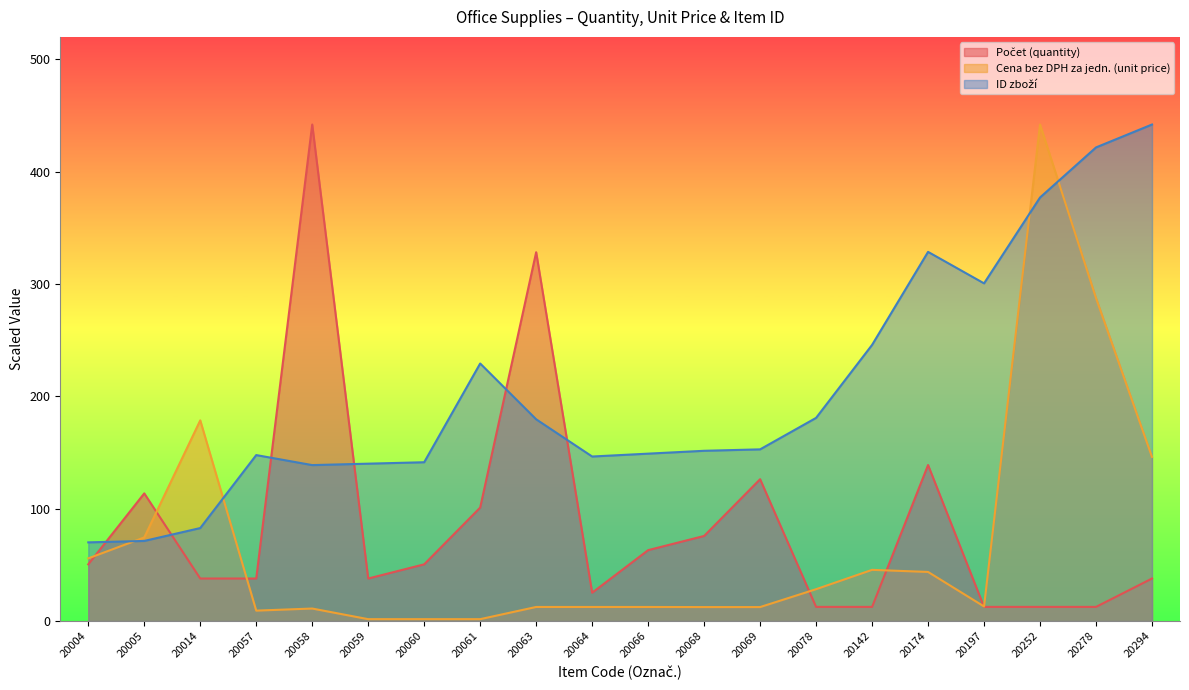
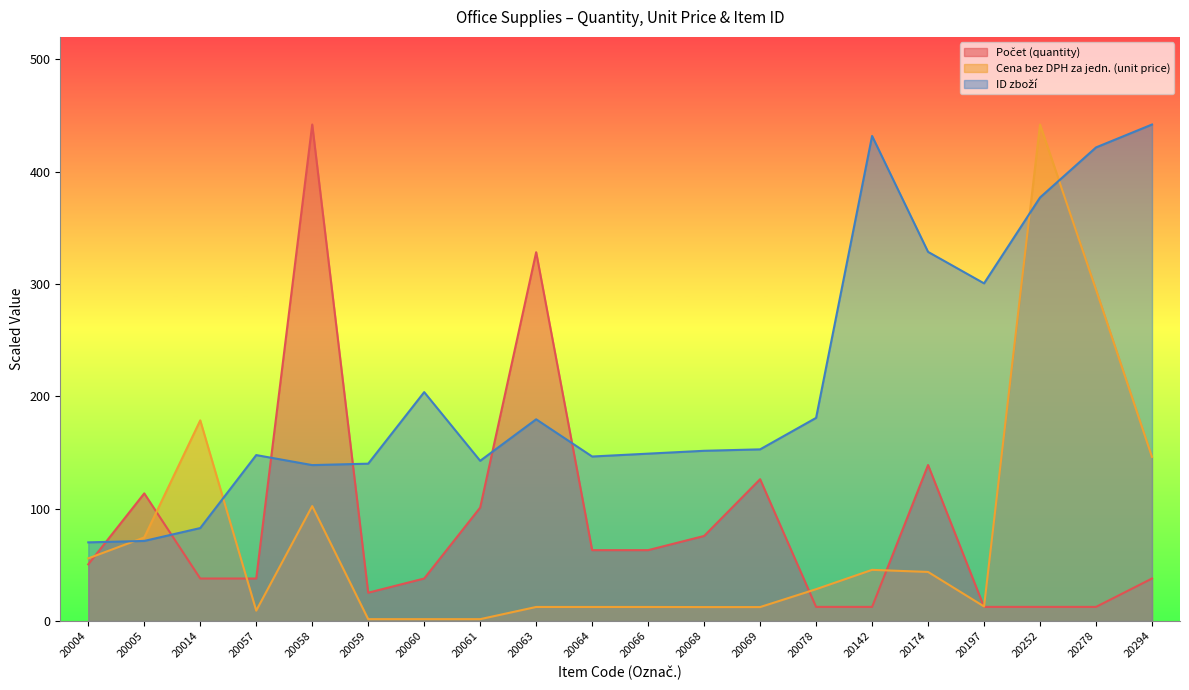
Cena bez DPH za jedn. (unit price), 20058: 11 -> 102
Počet (quantity), 20059: 38 -> 25
Počet (quantity), 20060: 51 -> 38
ID zboží, 20060: 141 -> 204
ID zboží, 20061: 229 -> 143
Počet (quantity), 20064: 25 -> 63
ID zboží, 20142: 246 -> 432
Cena bez DPH za jedn. (unit price), 20278: 288 -> 295
